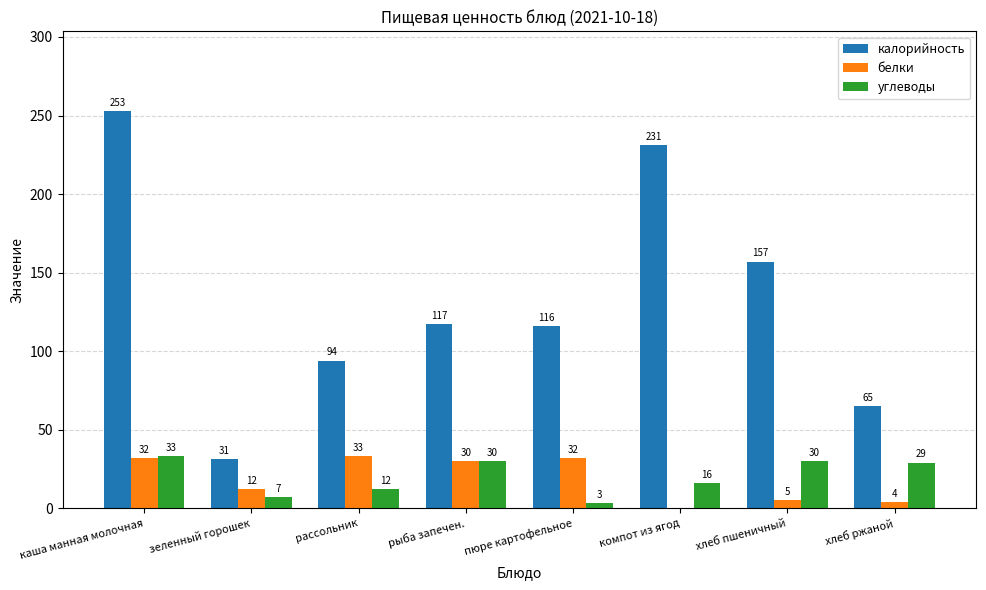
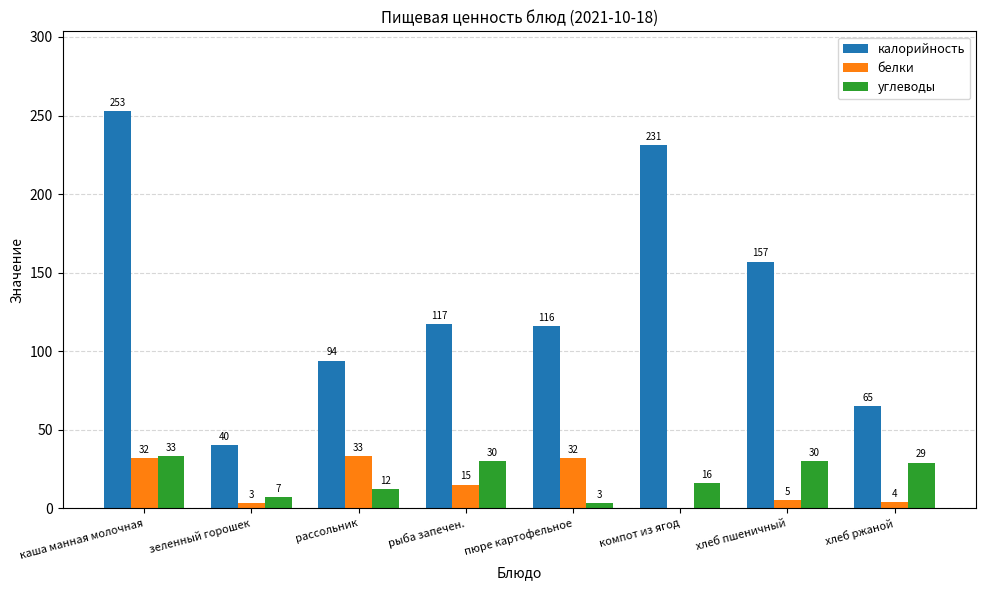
калорийность, зеленный горошек: 31 -> 40
белки, зеленный горошек: 12 -> 3
белки, рыба запечен.: 30 -> 15
